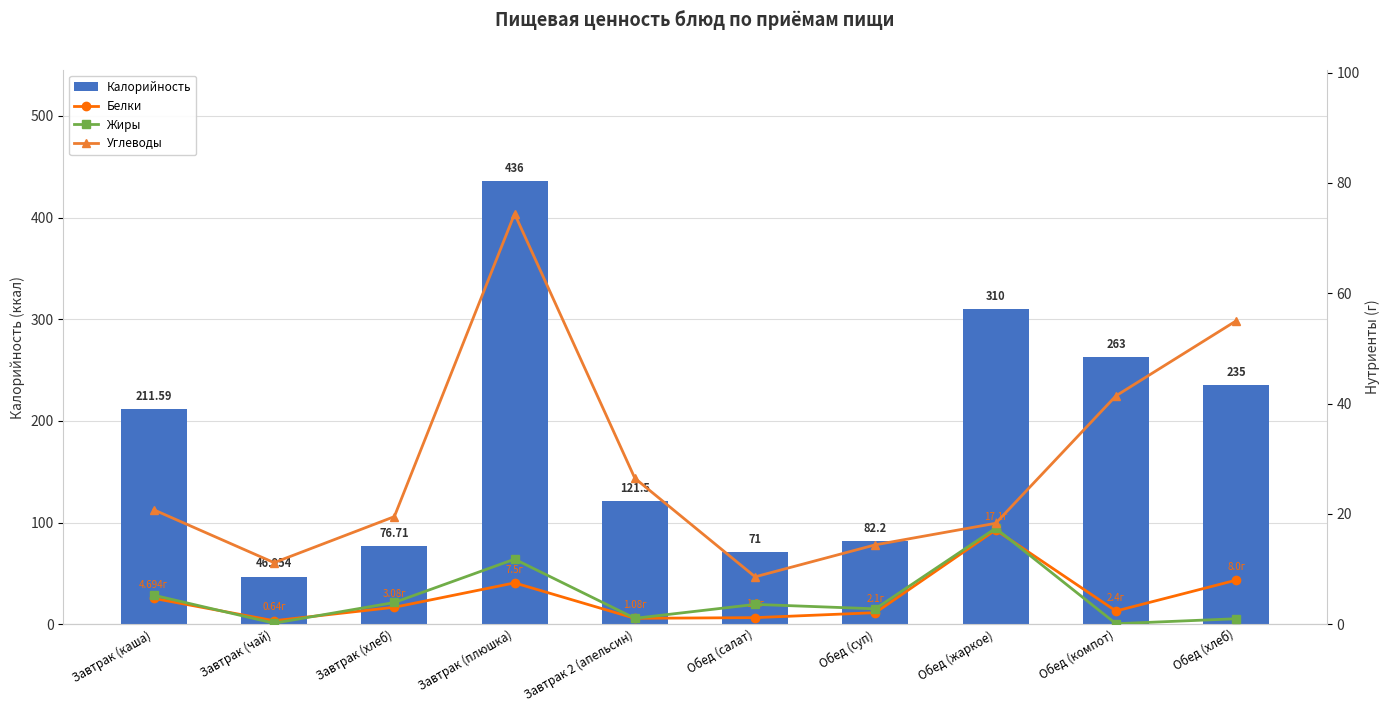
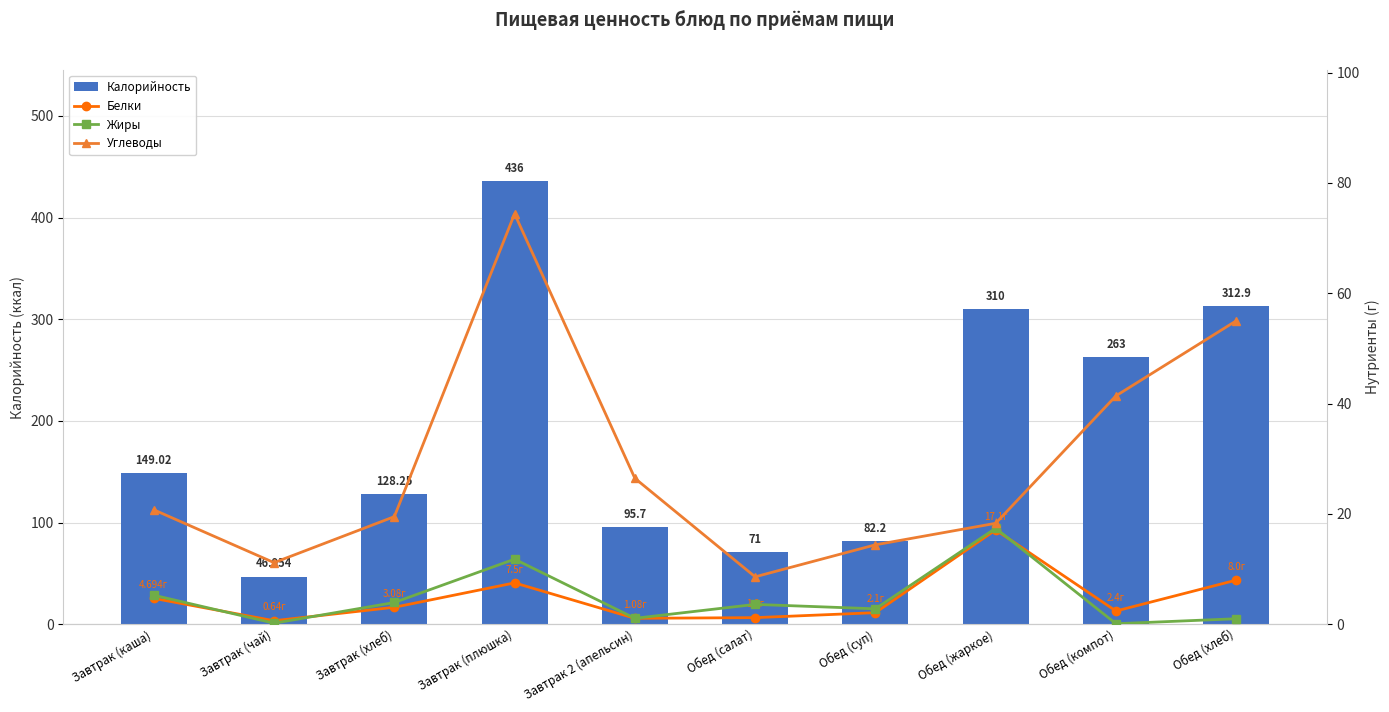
Калорийность, Завтрак (каша): 211.59 -> 149.02
Калорийность, Завтрак (хлеб): 76.71 -> 128.25
Калорийность, Завтрак 2 (апельсин): 121.5 -> 95.7
Калорийность, Обед (хлеб): 235 -> 312.9
